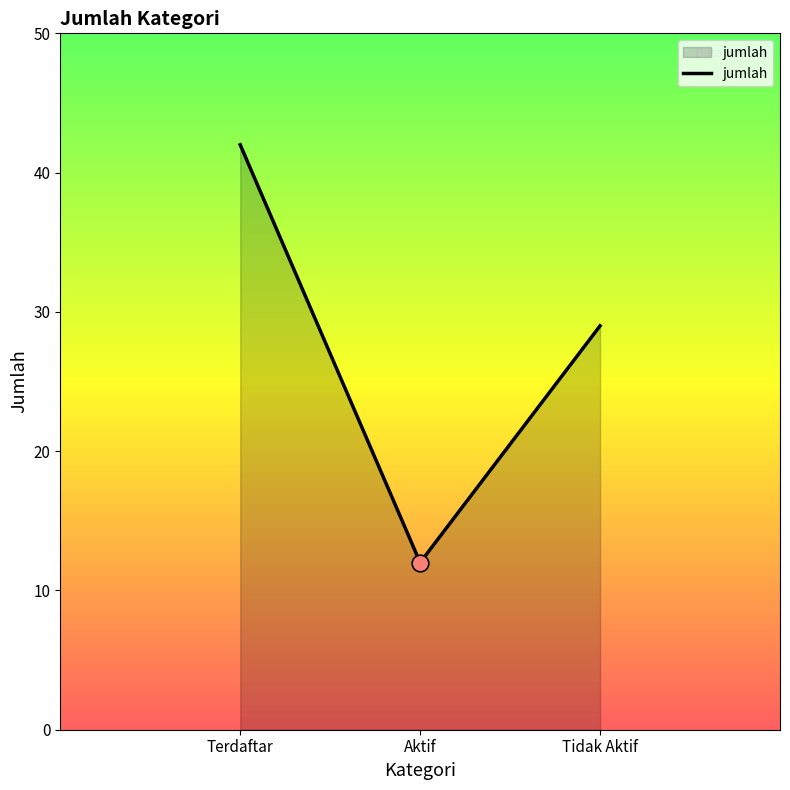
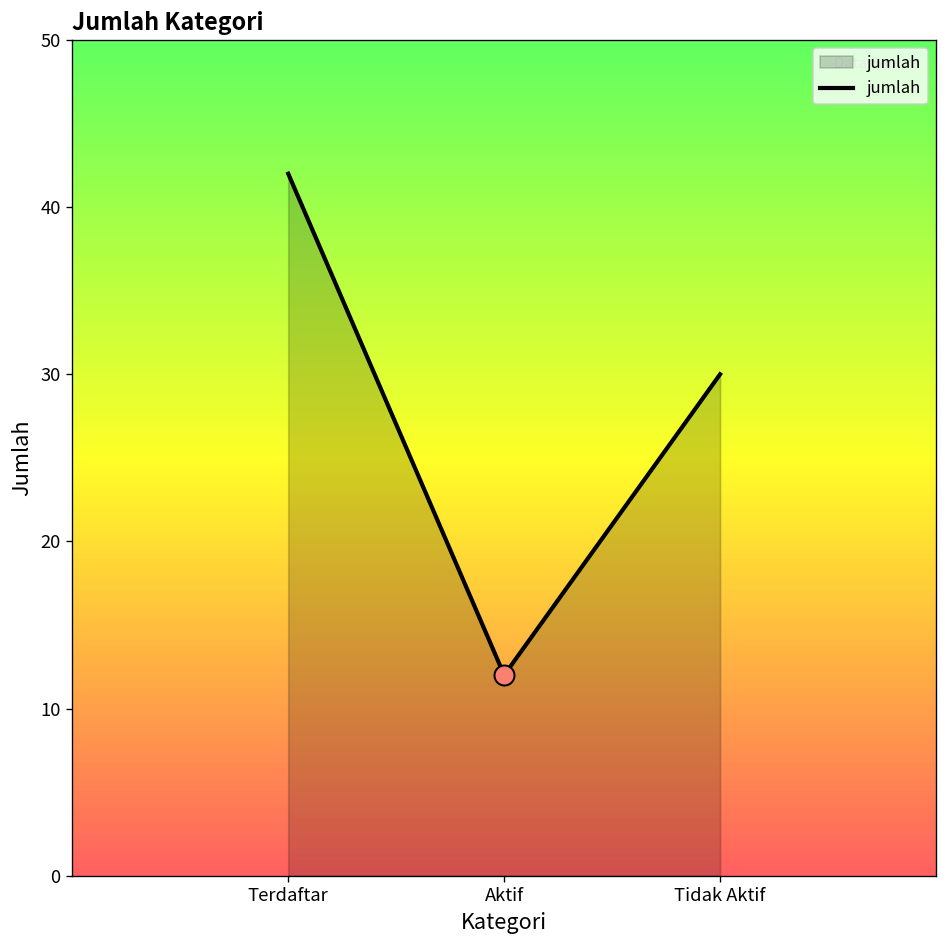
jumlah, Tidak Aktif: 29 -> 30
